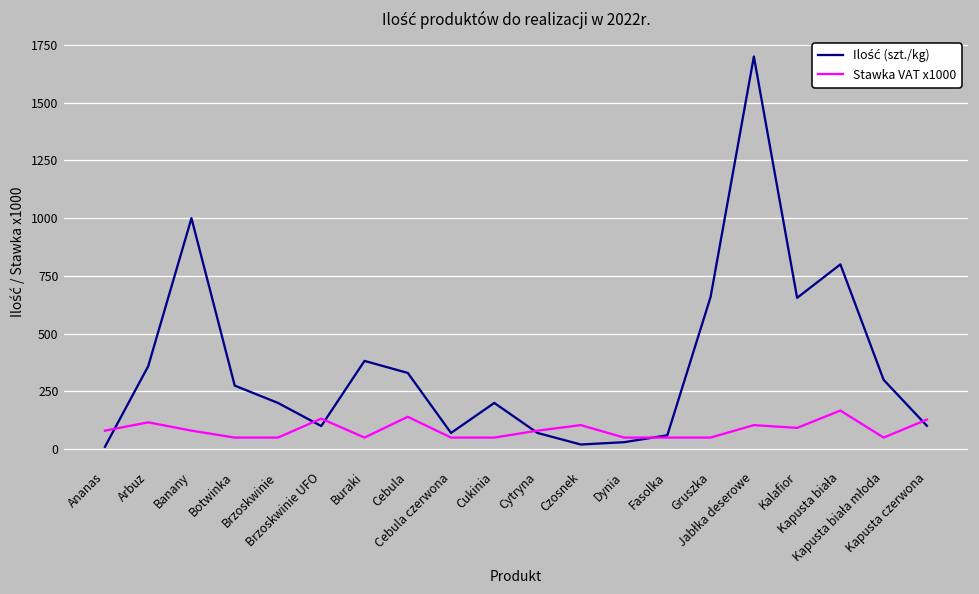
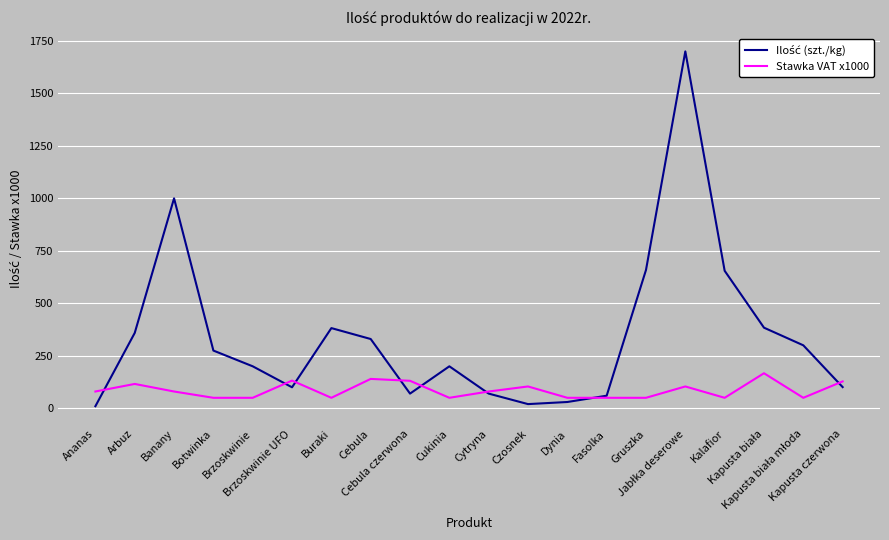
Stawka VAT x1000, Cebula czerwona: 50 -> 130
Stawka VAT x1000, Kalafior: 90 -> 50
Ilość (szt./kg), Kapusta biała: 800 -> 380
